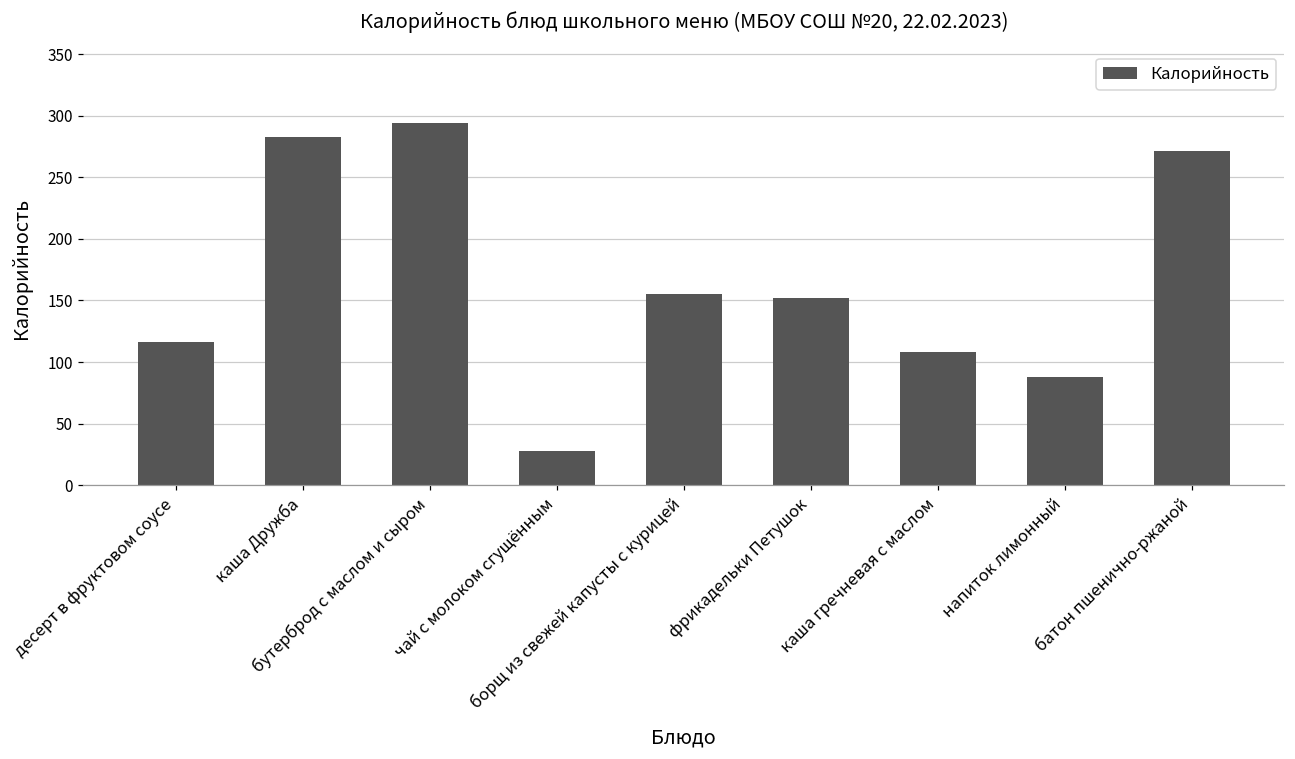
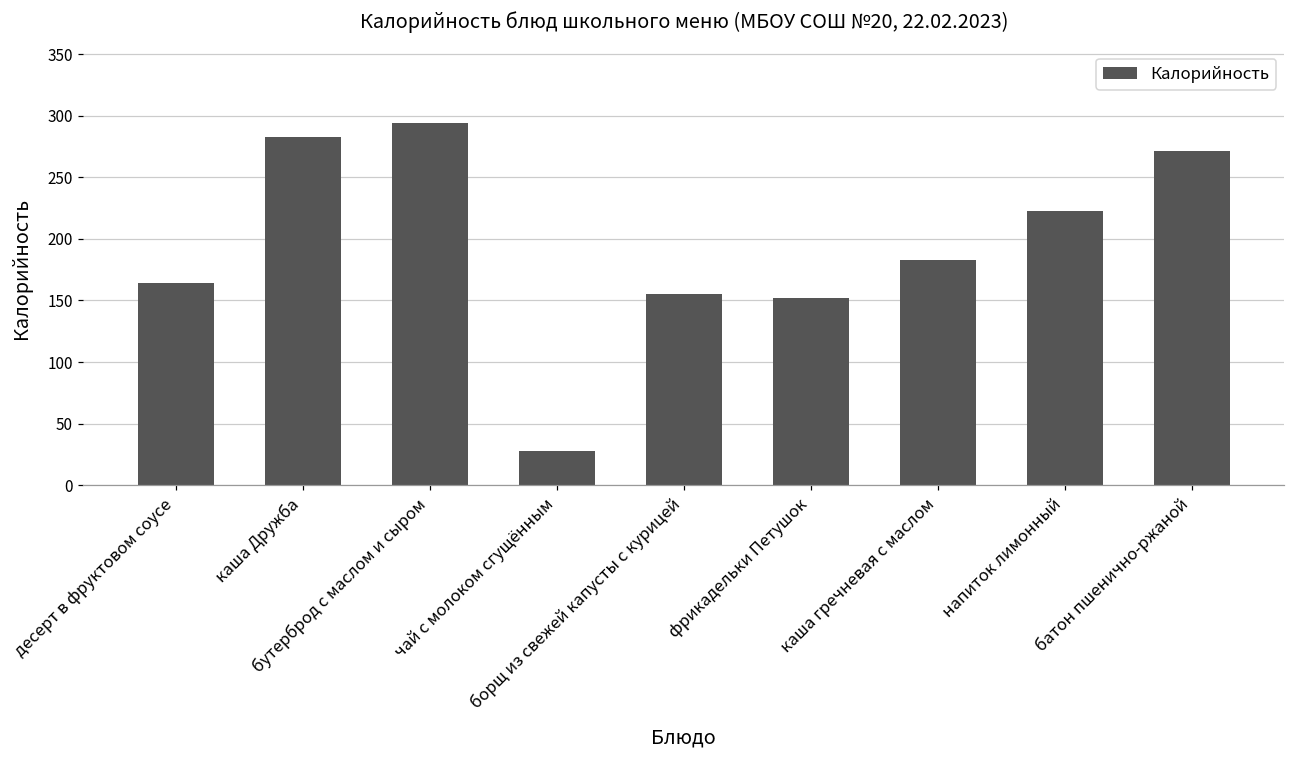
десерт в фруктовом соусе: 116 -> 164
каша гречневая с маслом: 108 -> 183
напиток лимонный: 88 -> 223
